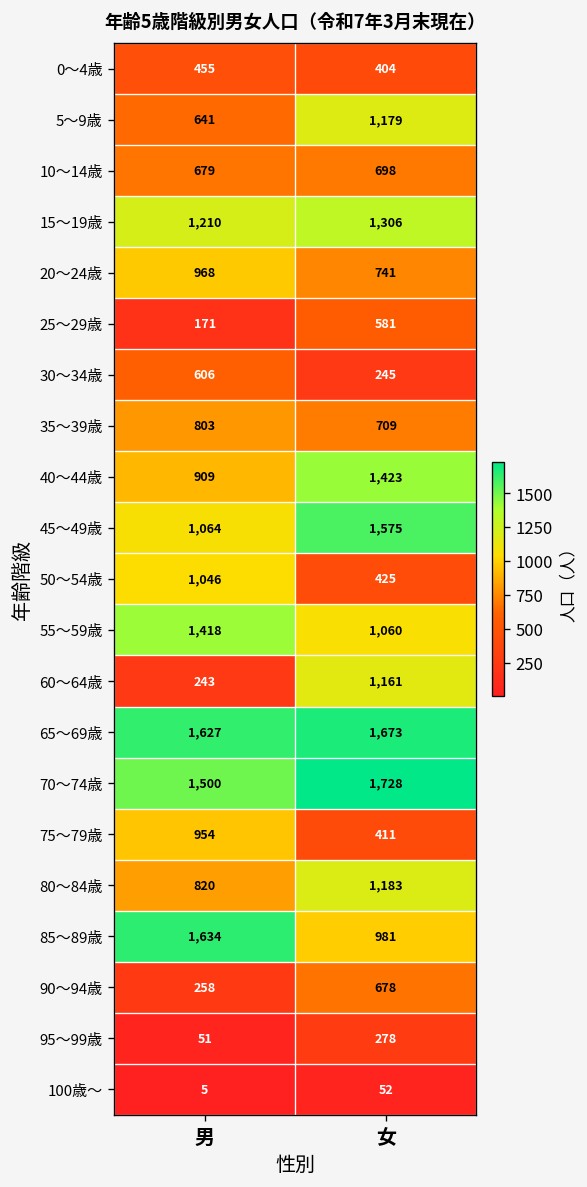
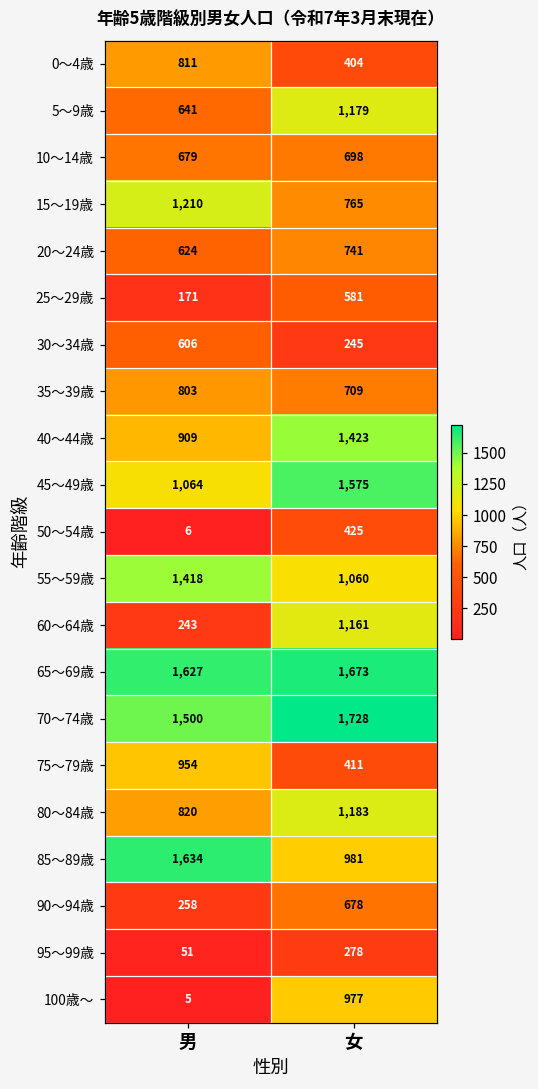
0～4歳, 男: 455 -> 811
15～19歳, 女: 1,306 -> 765
20～24歳, 男: 968 -> 624
50～54歳, 男: 1,046 -> 6
100歳～, 女: 52 -> 977
